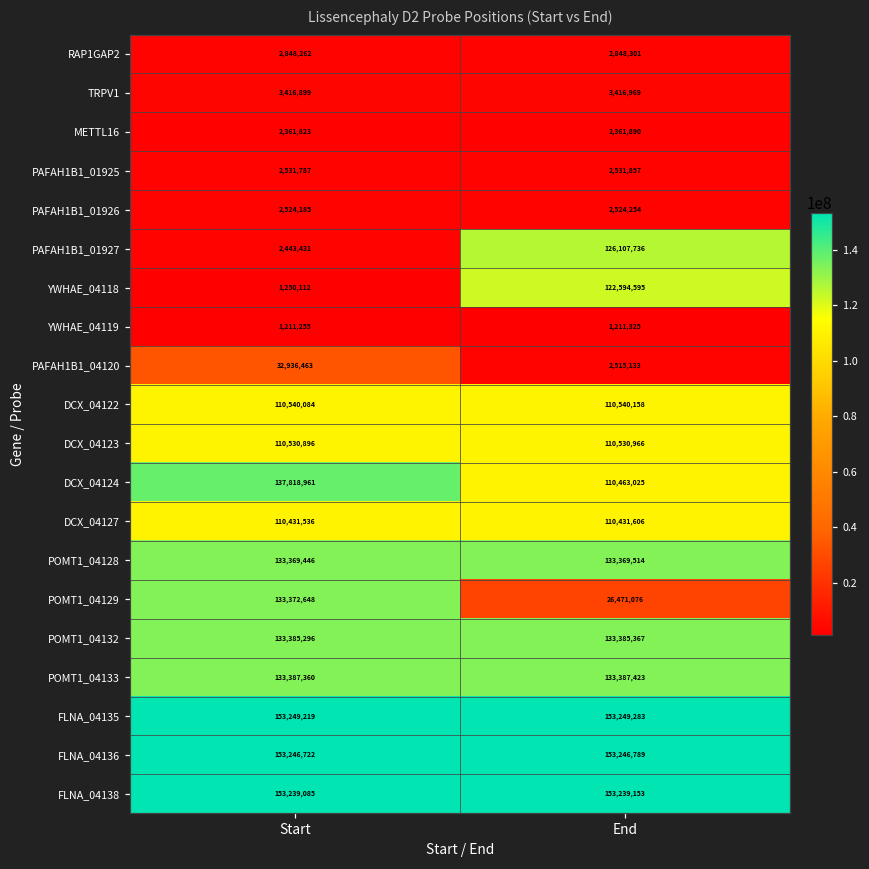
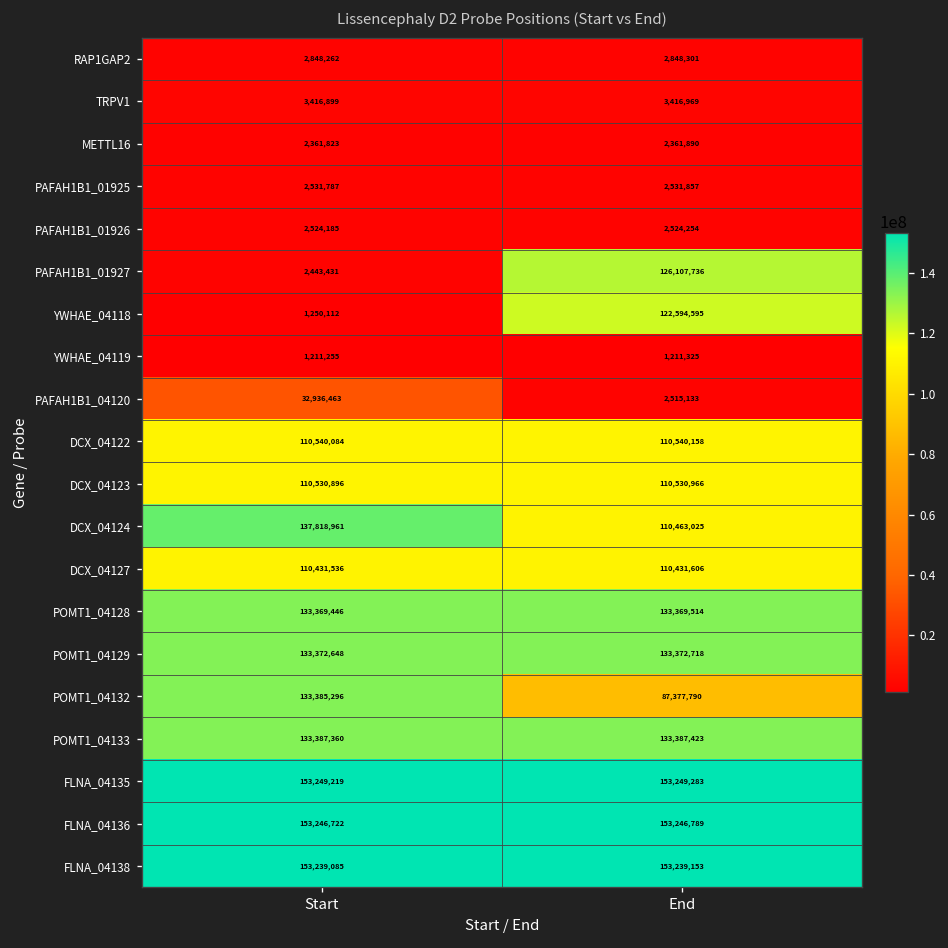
POMT1_04129, End: 26,471,076 -> 133,372,718
POMT1_04132, End: 133,385,367 -> 87,377,790
